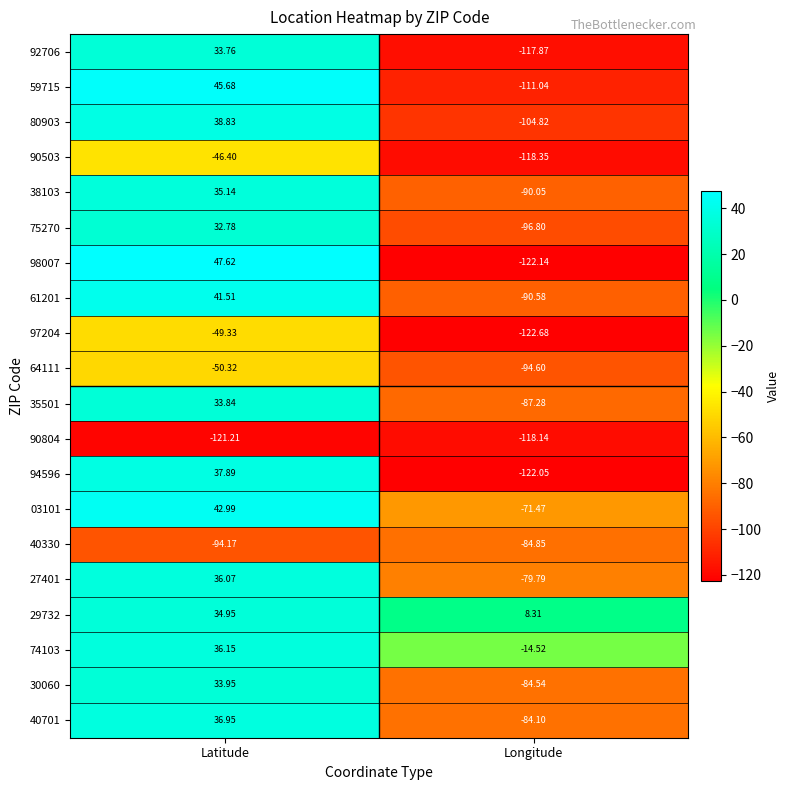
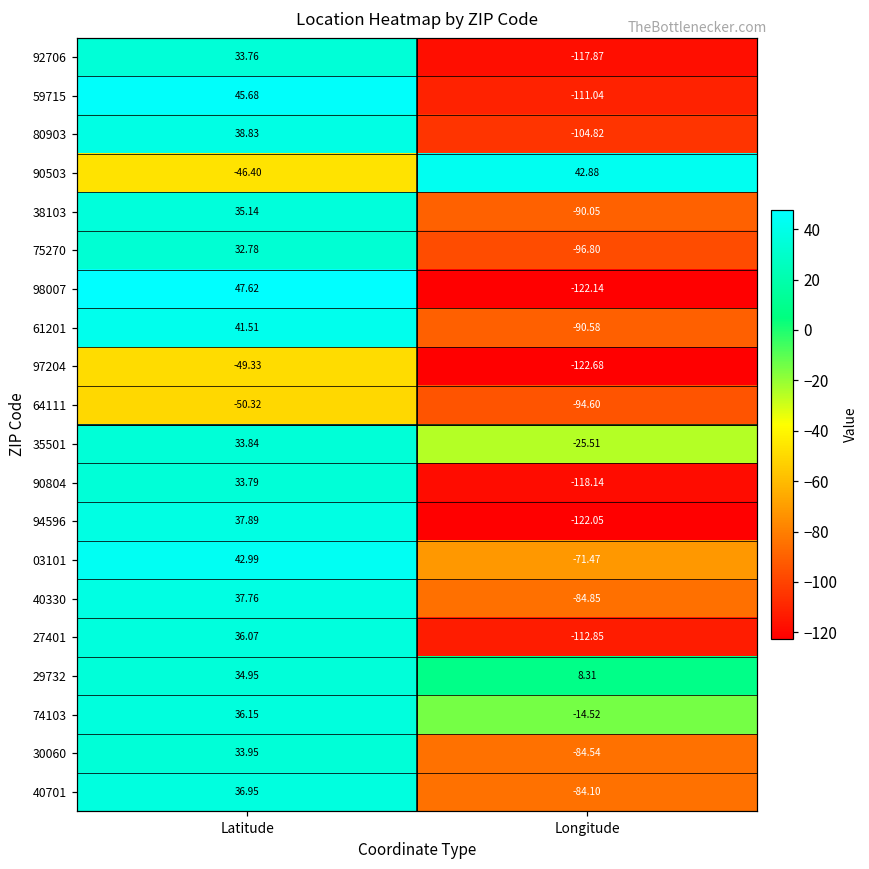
90503, Longitude: -118.35 -> 42.88
35501, Longitude: -87.28 -> -25.51
90804, Latitude: -121.21 -> 33.79
40330, Latitude: -94.17 -> 37.76
27401, Longitude: -79.79 -> -112.85
